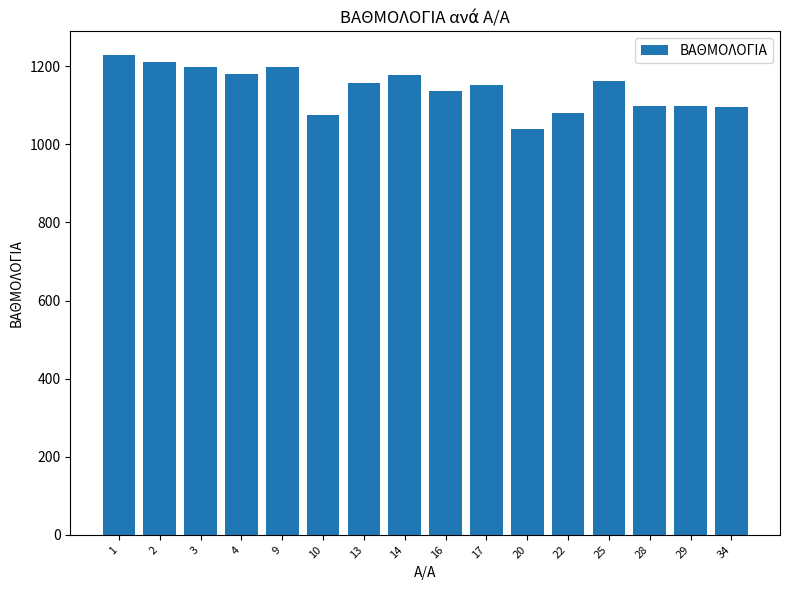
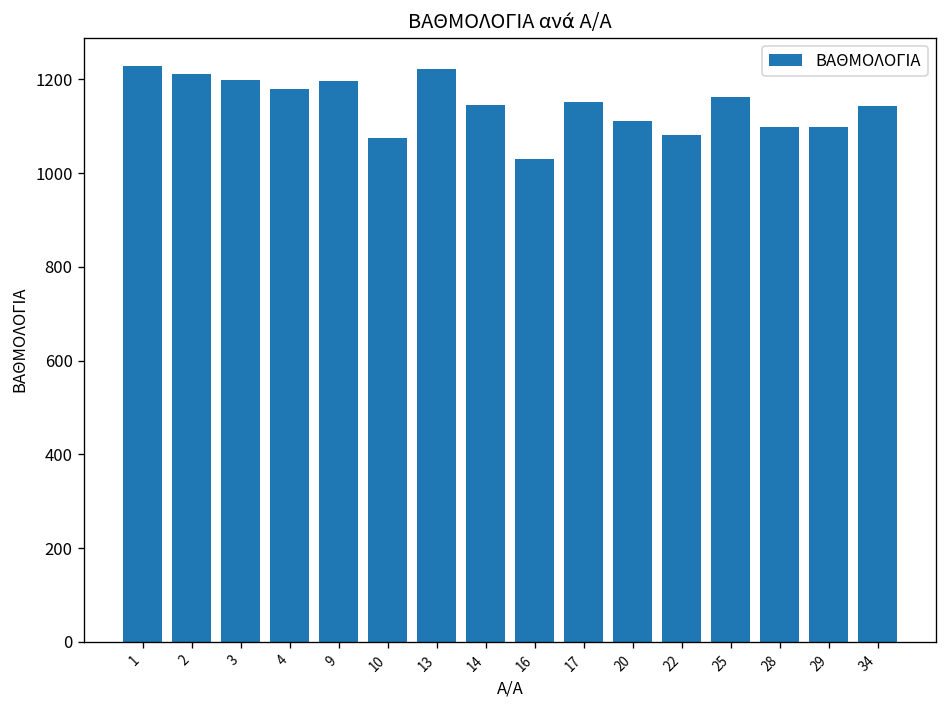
13: 1160 -> 1220
14: 1180 -> 1150
16: 1140 -> 1030
20: 1040 -> 1110
34: 1100 -> 1140
